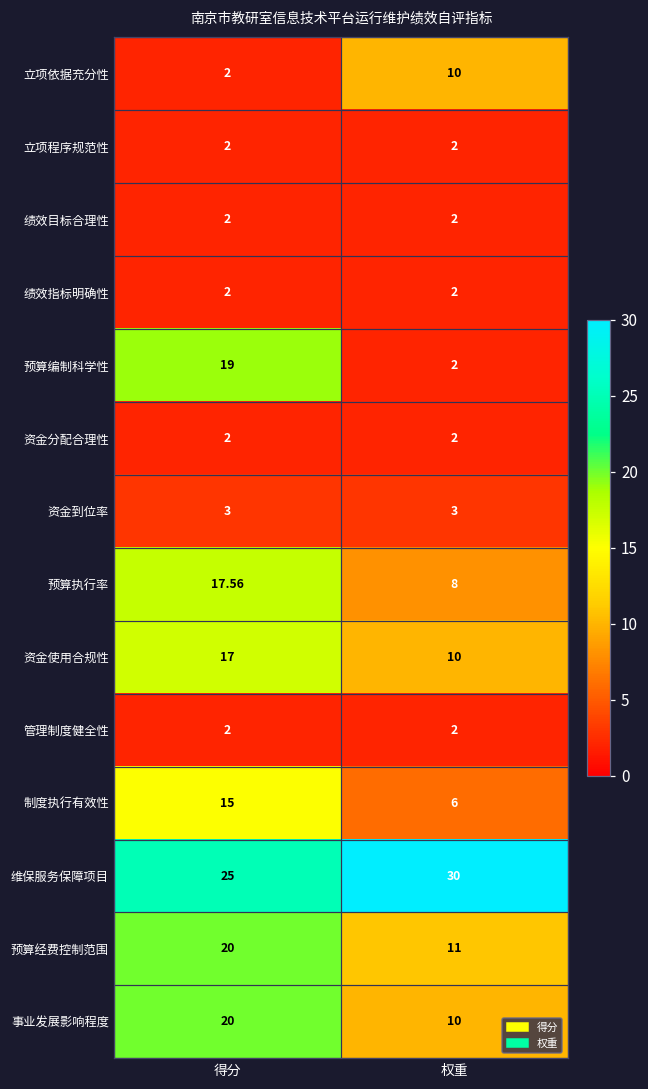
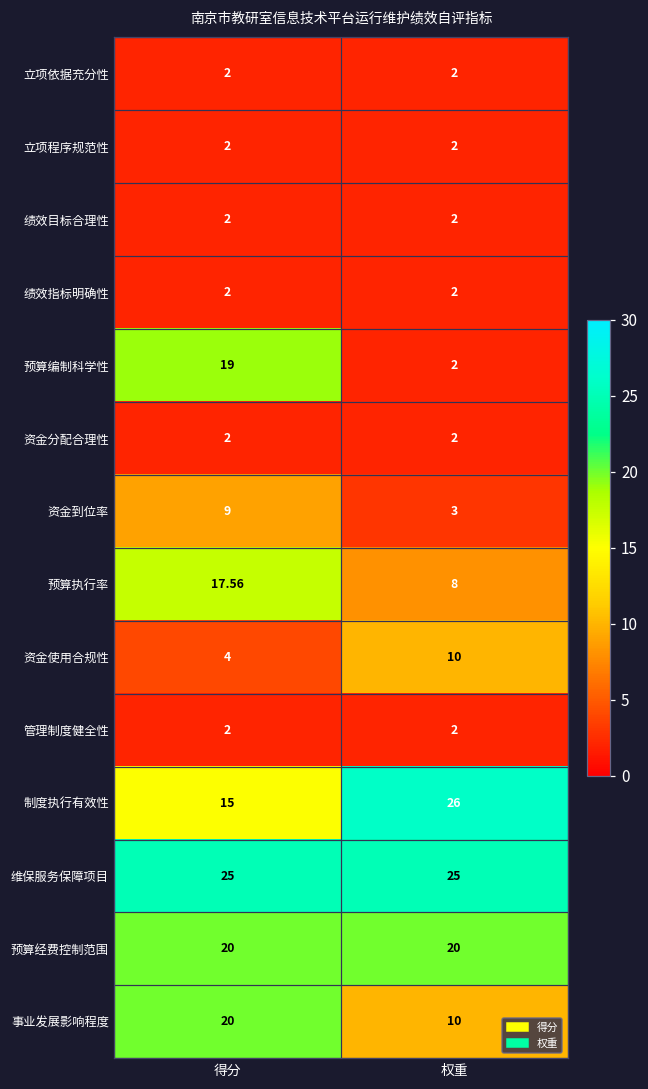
立项依据充分性, 权重: 10 -> 2
资金到位率, 得分: 3 -> 9
资金使用合规性, 得分: 17 -> 4
制度执行有效性, 权重: 6 -> 26
维保服务保障项目, 权重: 30 -> 25
预算经费控制范围, 权重: 11 -> 20
